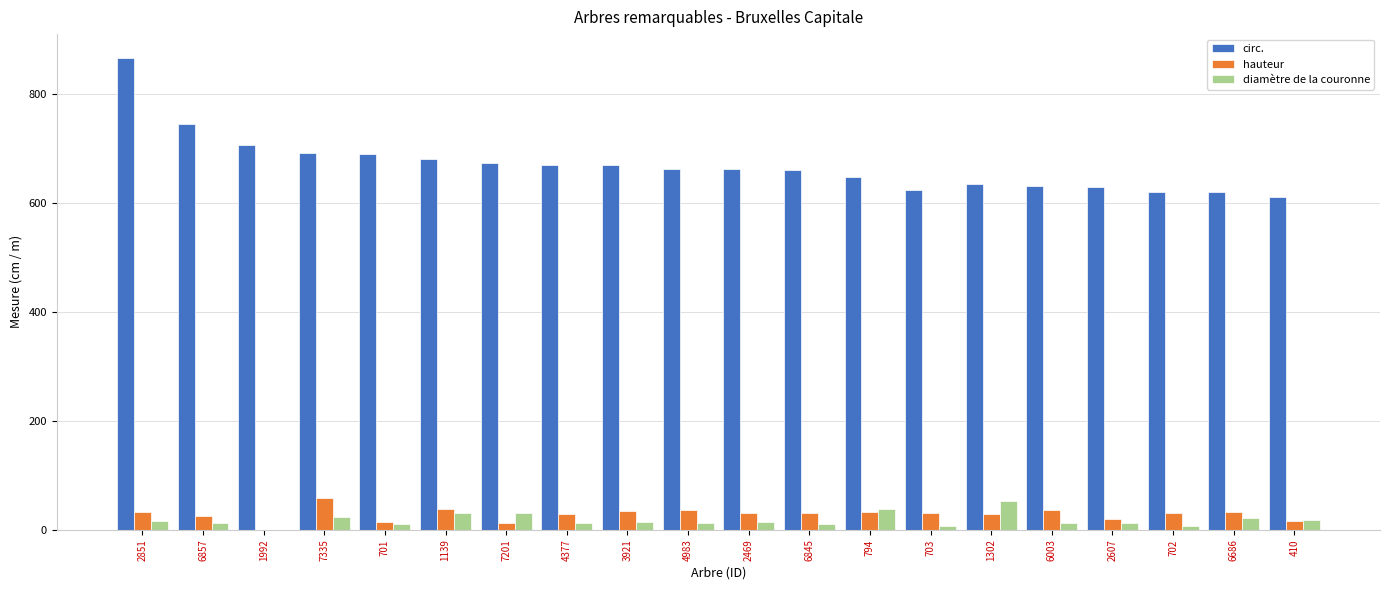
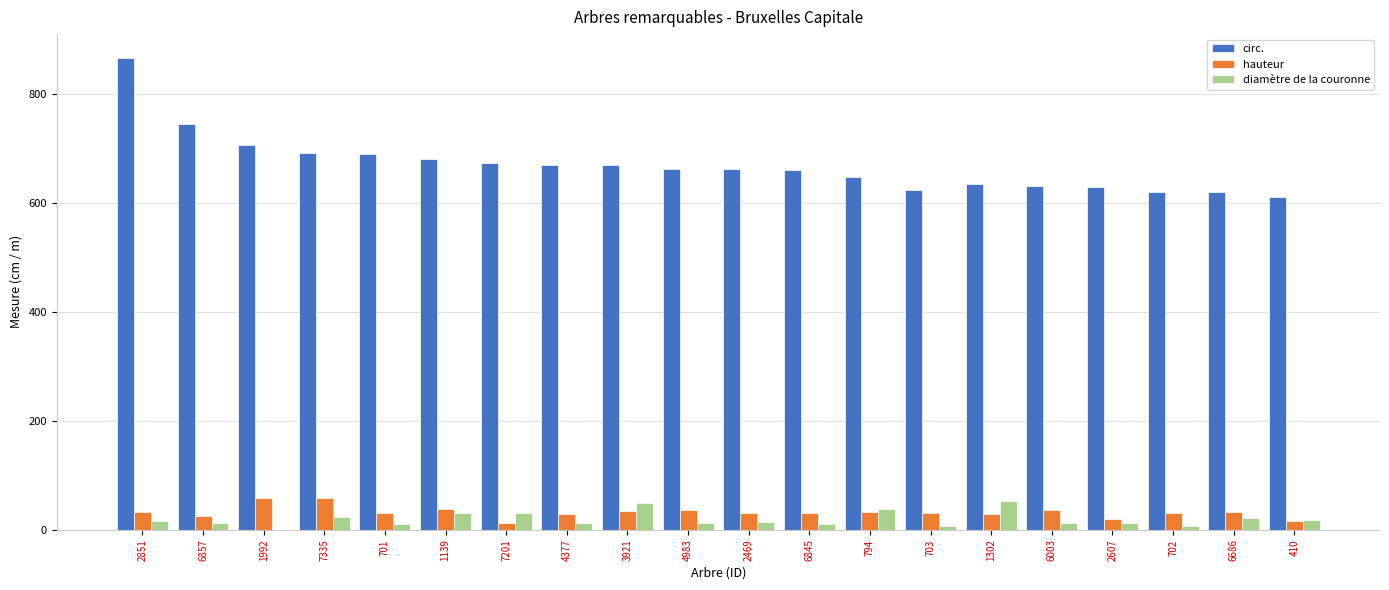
hauteur, 1992: 0 -> 60
hauteur, 701: 10 -> 30
diamètre de la couronne, 3921: 20 -> 50
